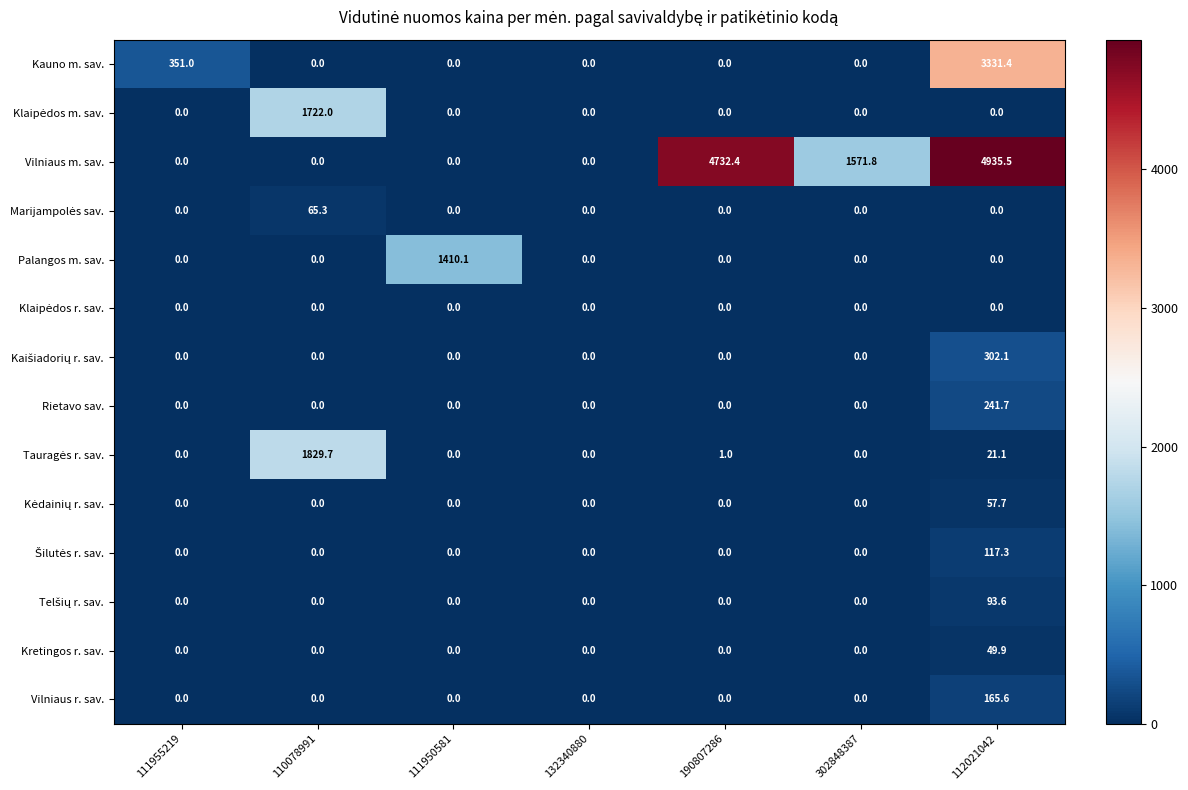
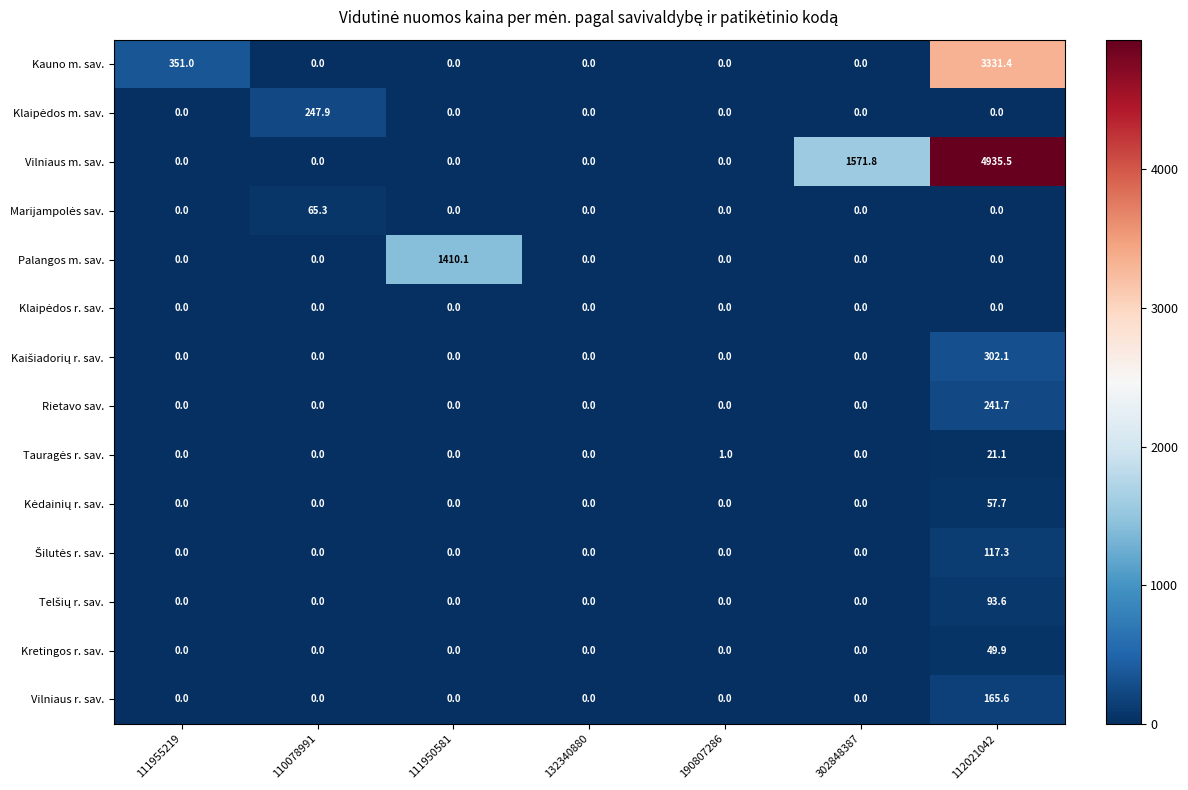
Klaipėdos m. sav., 110078991: 1722.0 -> 247.9
Vilniaus m. sav., 190807286: 4732.4 -> 0.0
Tauragės r. sav., 110078991: 1829.7 -> 0.0
